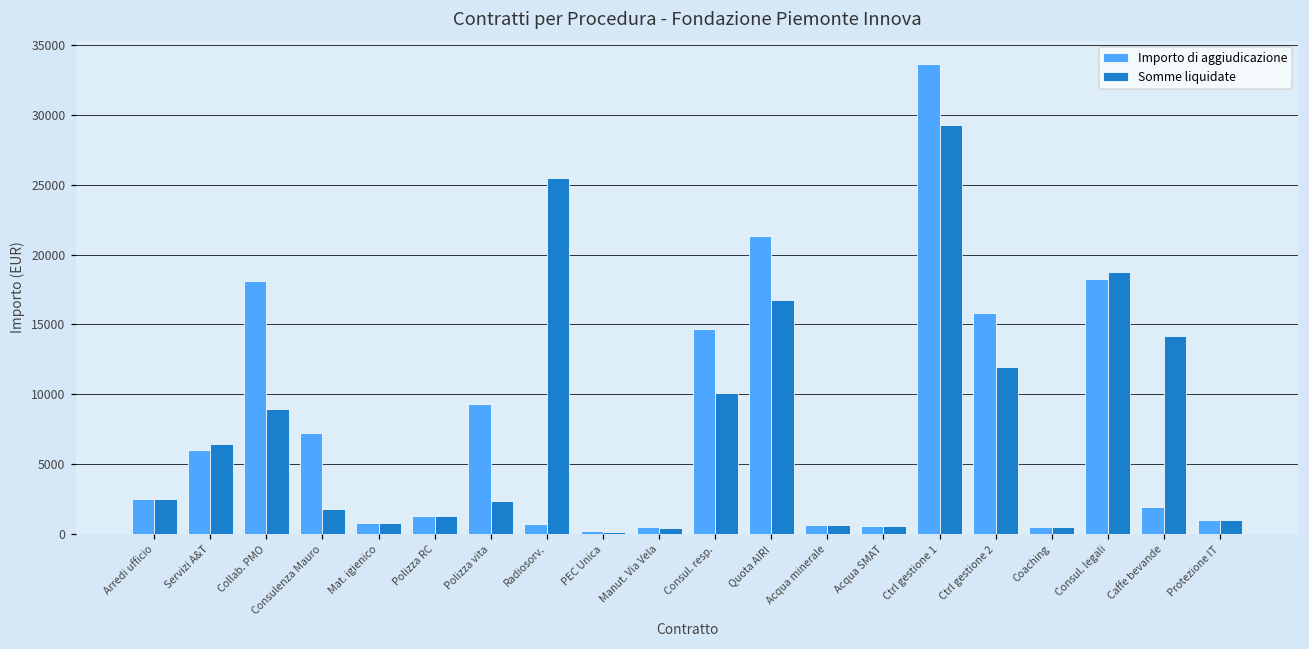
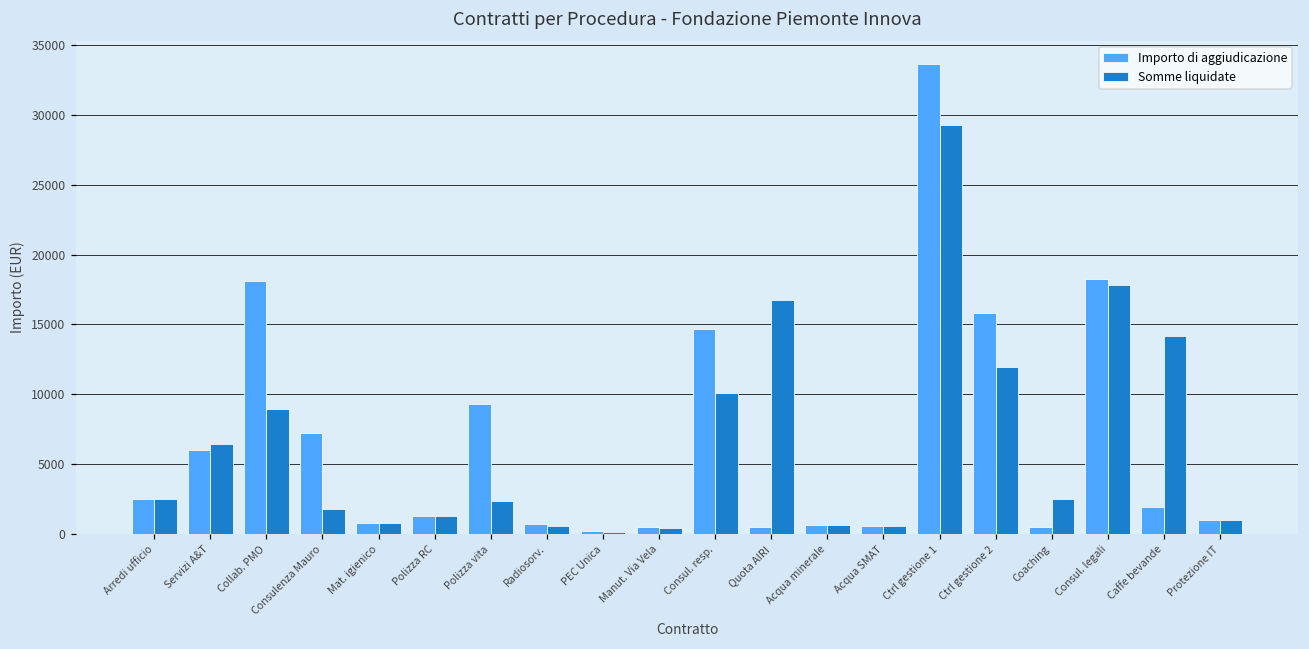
Somme liquidate, Radiosorv.: 25500 -> 500
Importo di aggiudicazione, Quota AIRI: 21300 -> 500
Somme liquidate, Coaching: 500 -> 2500
Somme liquidate, Consul. legali: 18700 -> 17800
